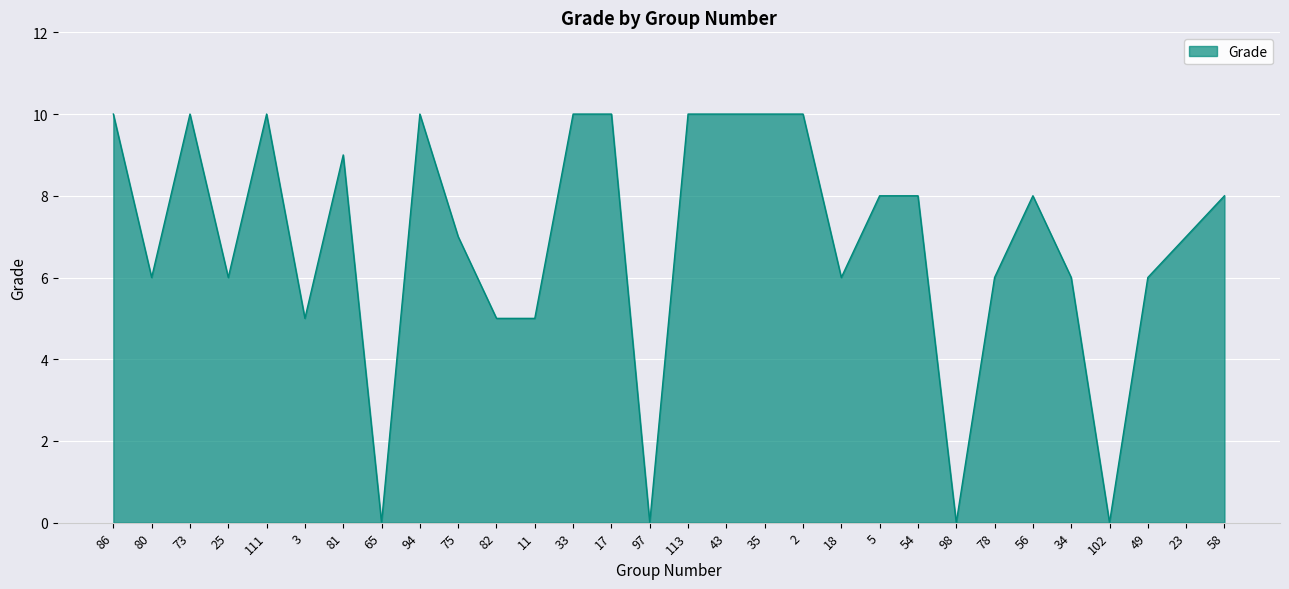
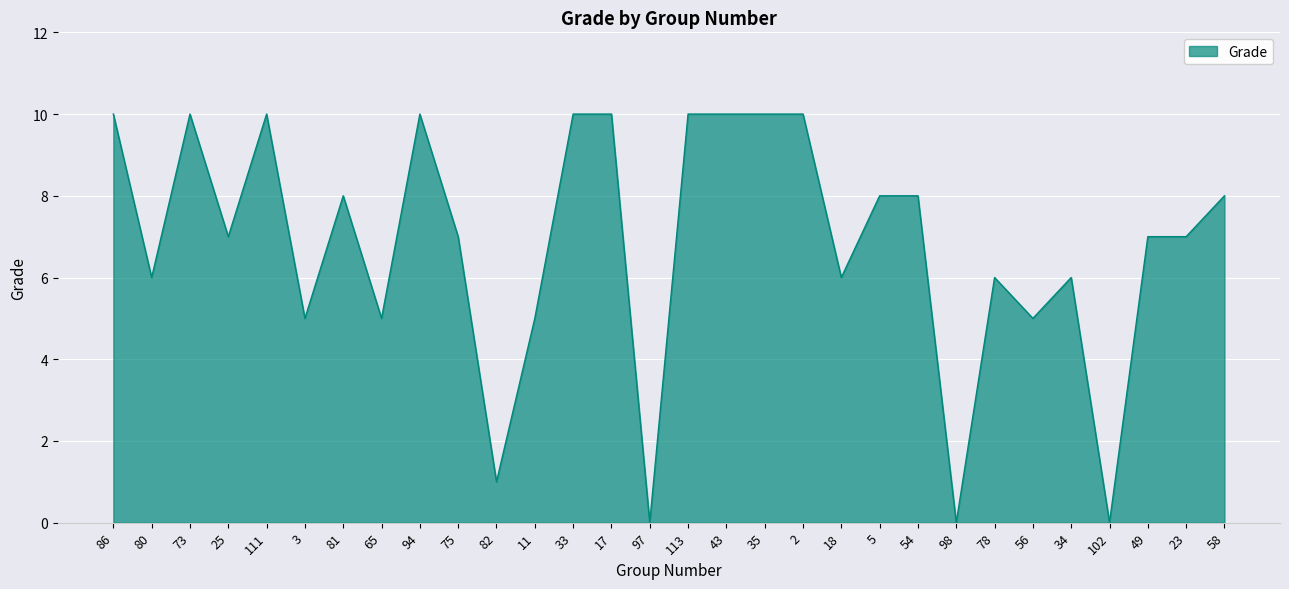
25: 6 -> 7
81: 9 -> 8
65: 0 -> 5
82: 5 -> 1
56: 8 -> 5
49: 6 -> 7
